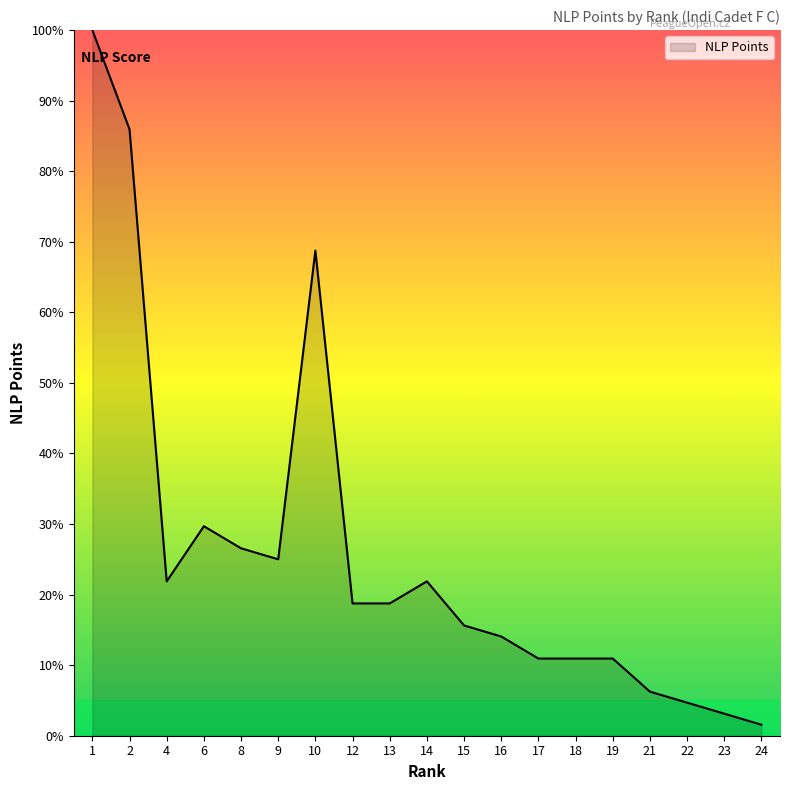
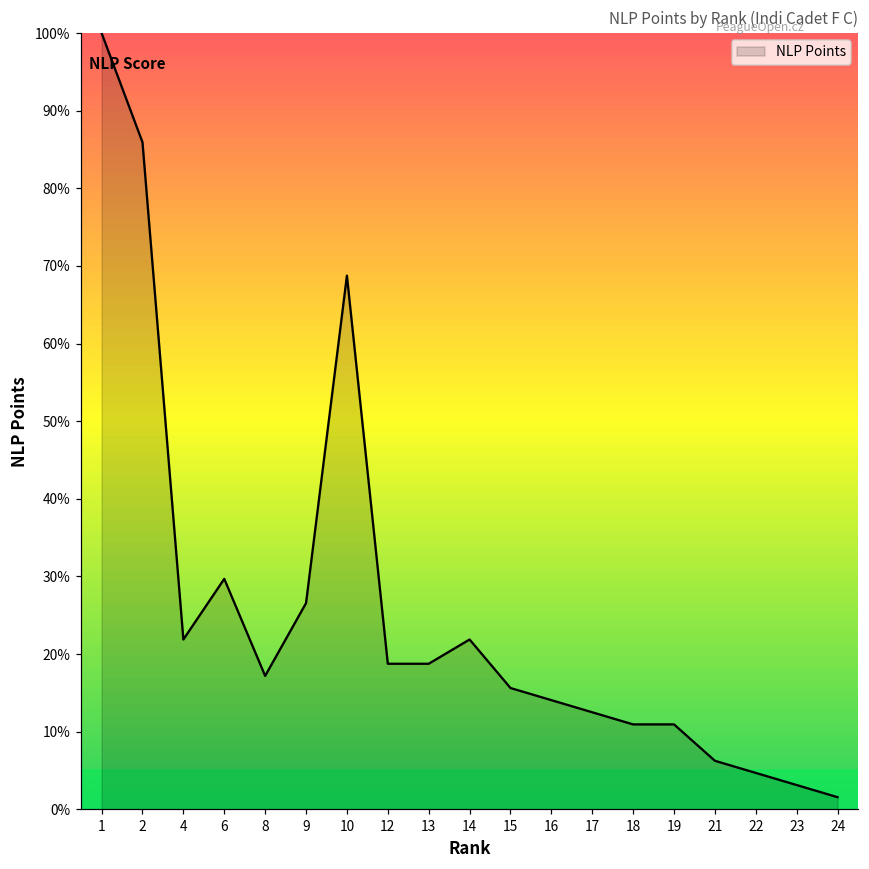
8: 27% -> 17%
9: 25% -> 27%
17: 11% -> 13%
